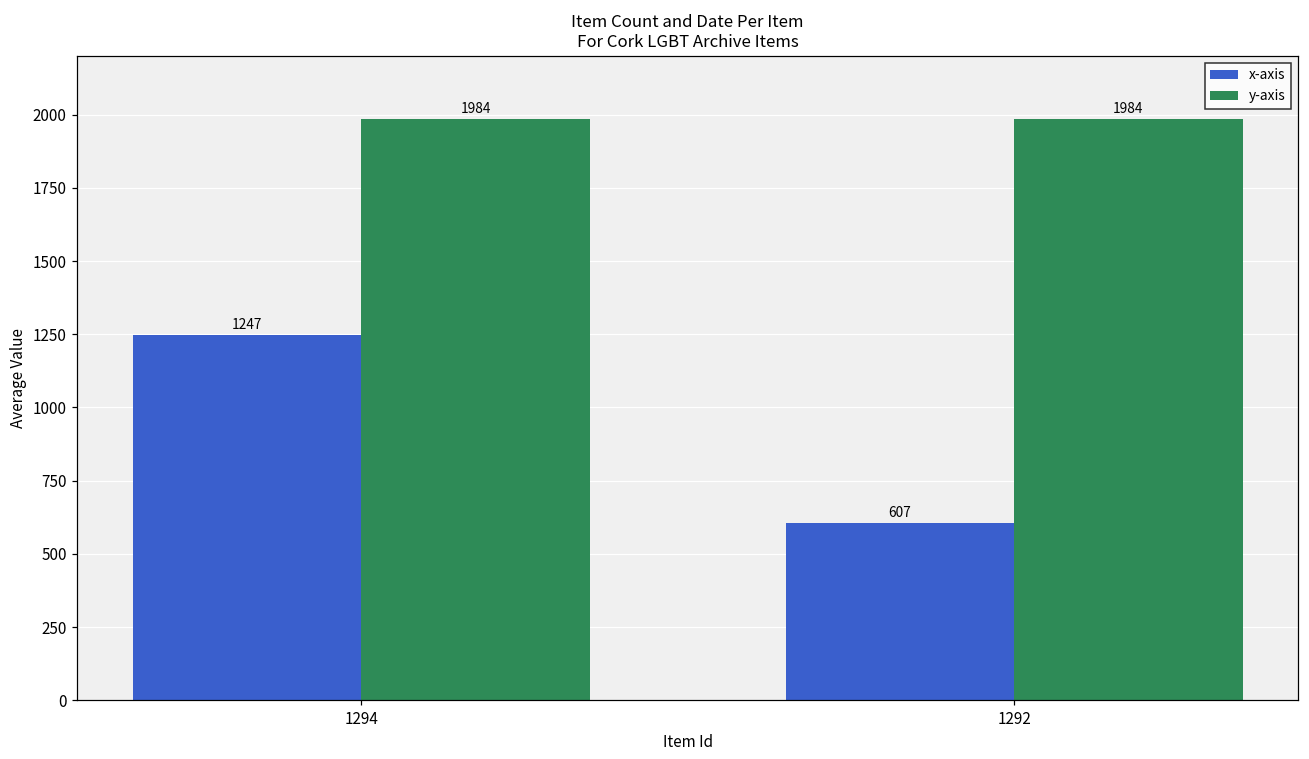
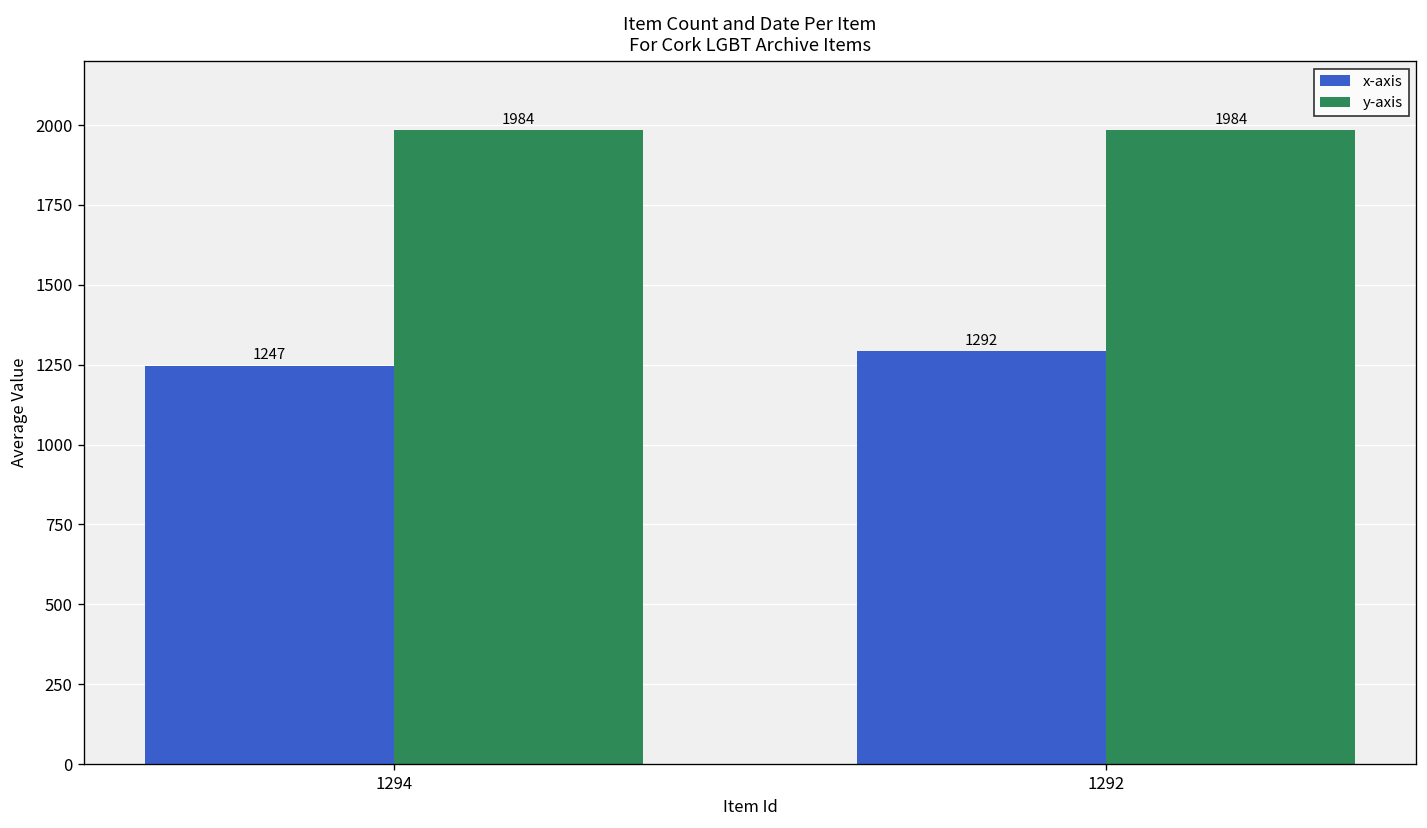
x-axis, 1292: 607 -> 1292
